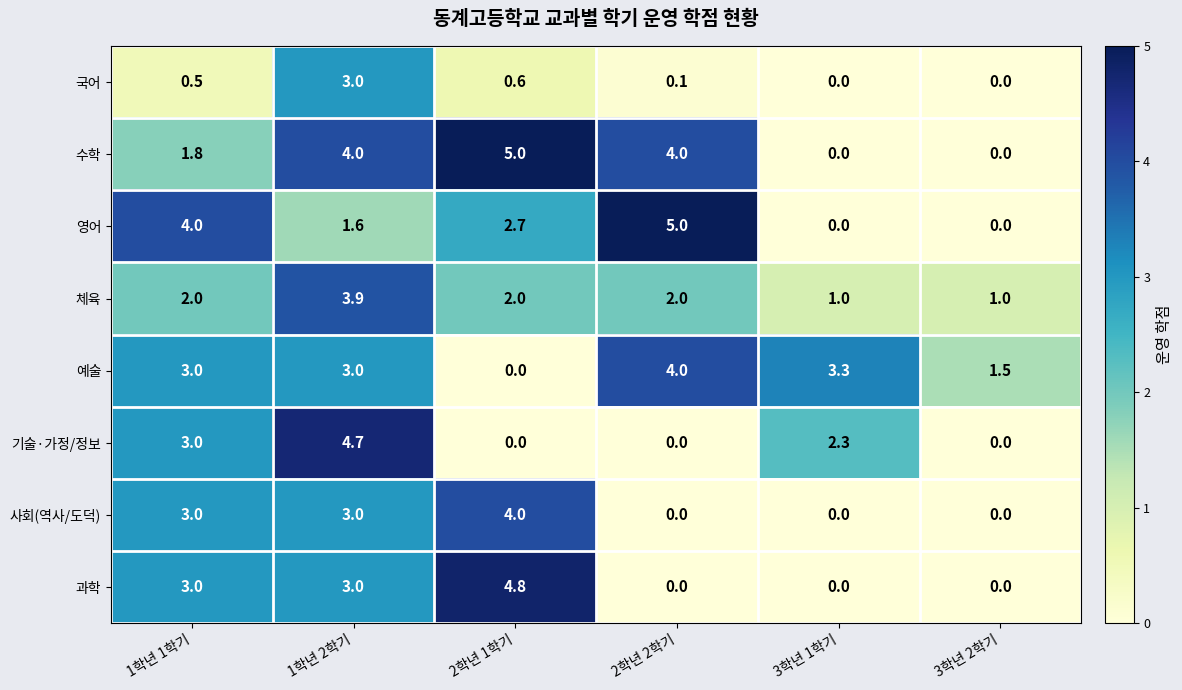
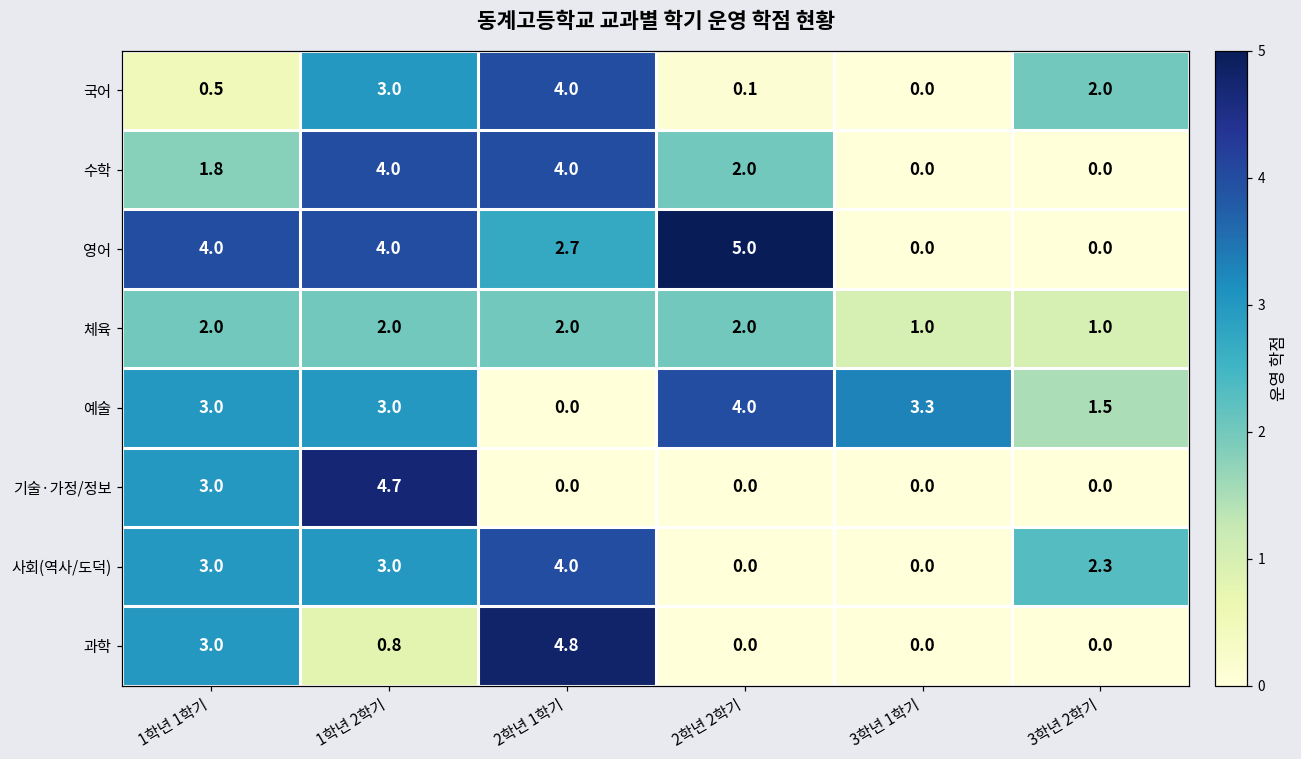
국어, 2학년 1학기: 0.6 -> 4.0
국어, 3학년 2학기: 0.0 -> 2.0
수학, 2학년 1학기: 5.0 -> 4.0
수학, 2학년 2학기: 4.0 -> 2.0
영어, 1학년 2학기: 1.6 -> 4.0
체육, 1학년 2학기: 3.9 -> 2.0
기술·가정/정보, 3학년 1학기: 2.3 -> 0.0
사회(역사/도덕), 3학년 2학기: 0.0 -> 2.3
과학, 1학년 2학기: 3.0 -> 0.8
